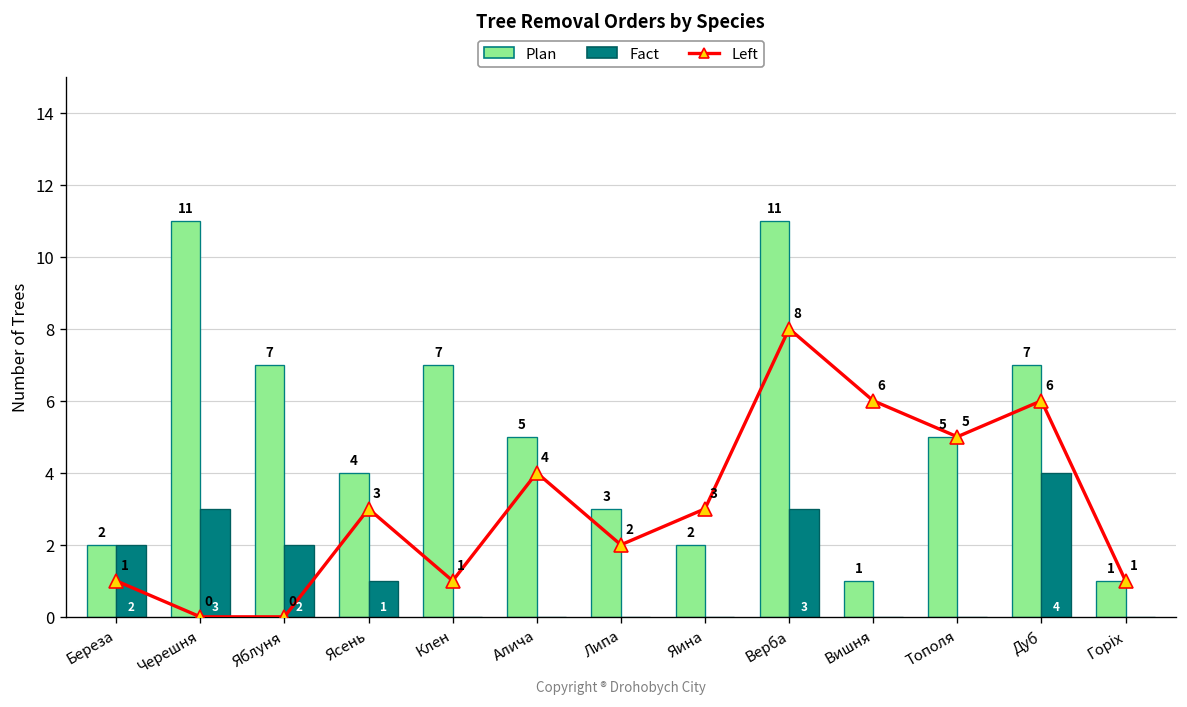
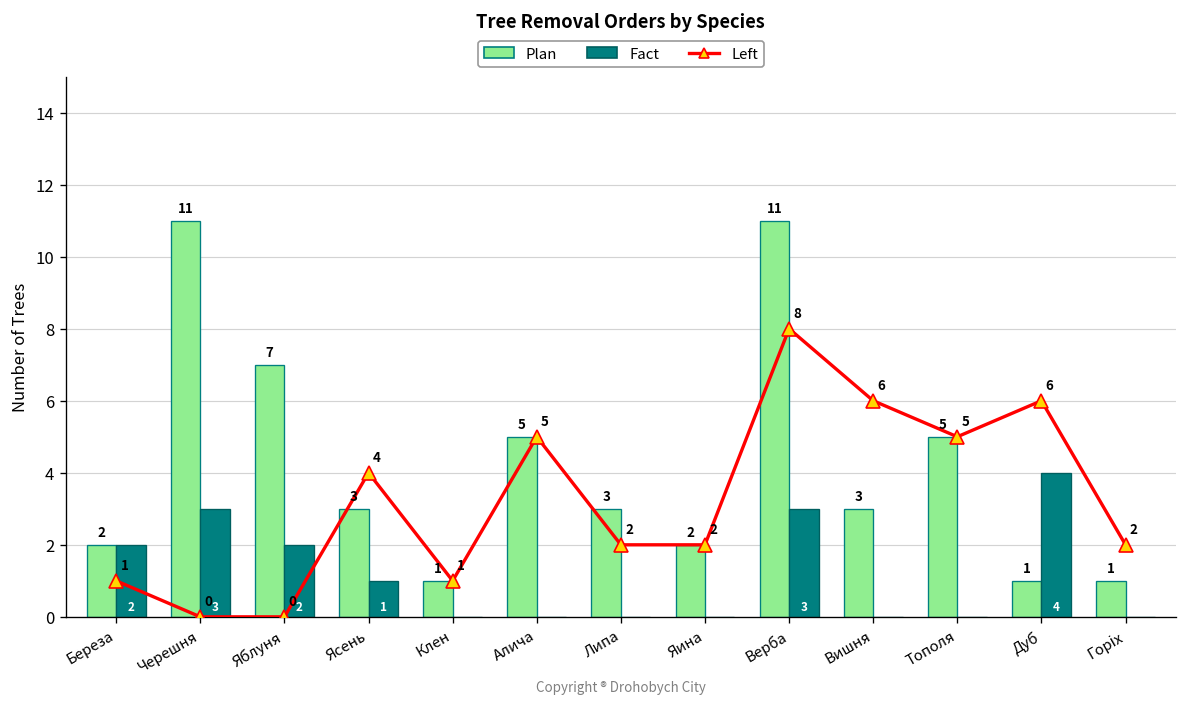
Plan, Ясень: 4 -> 3
Left, Ясень: 3 -> 4
Plan, Клен: 7 -> 1
Left, Алича: 4 -> 5
Left, Яина: 3 -> 2
Plan, Вишня: 1 -> 3
Plan, Дуб: 7 -> 1
Left, Горіх: 1 -> 2
